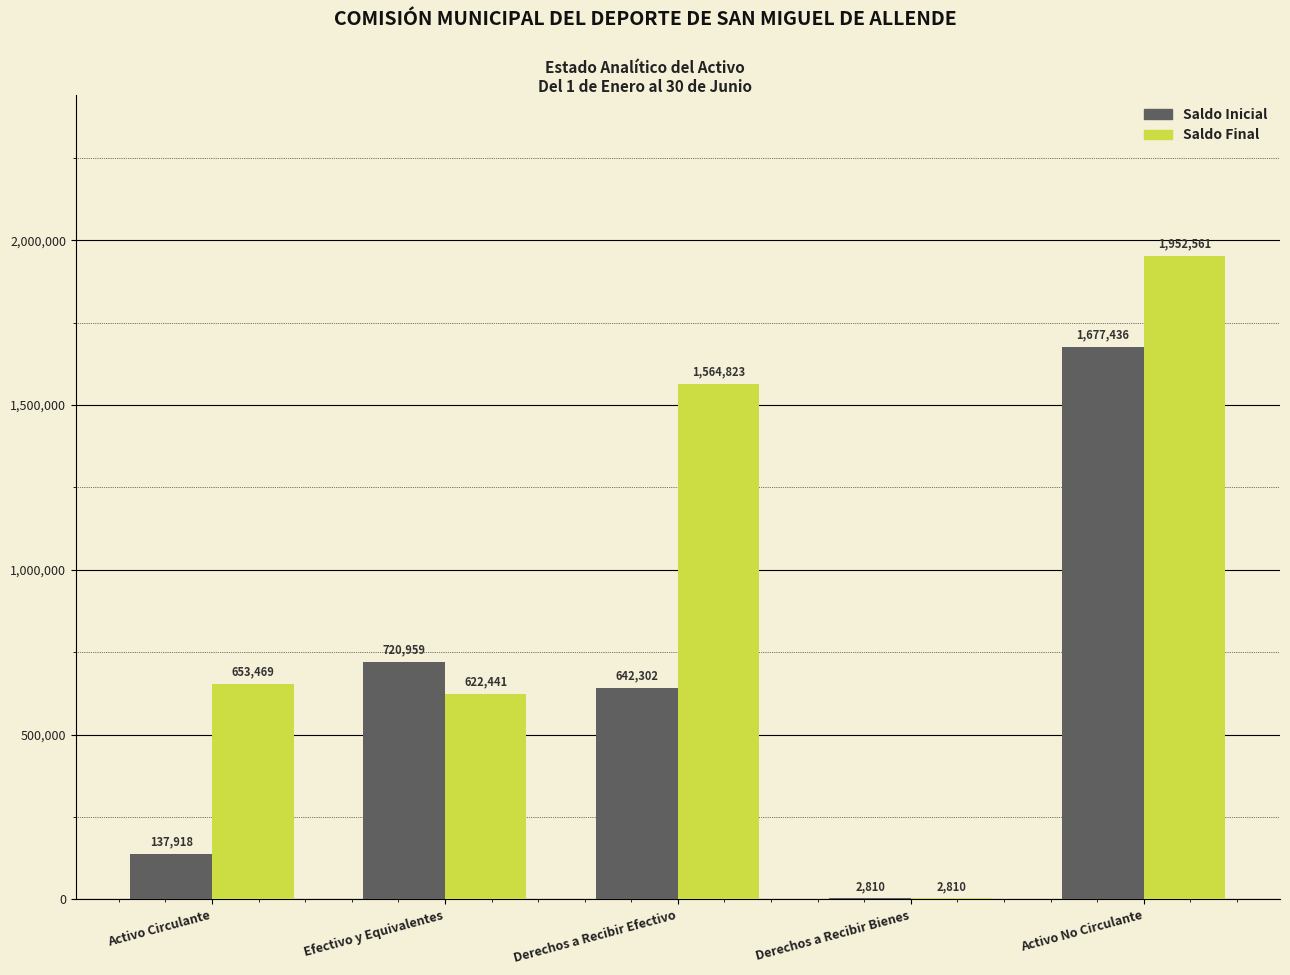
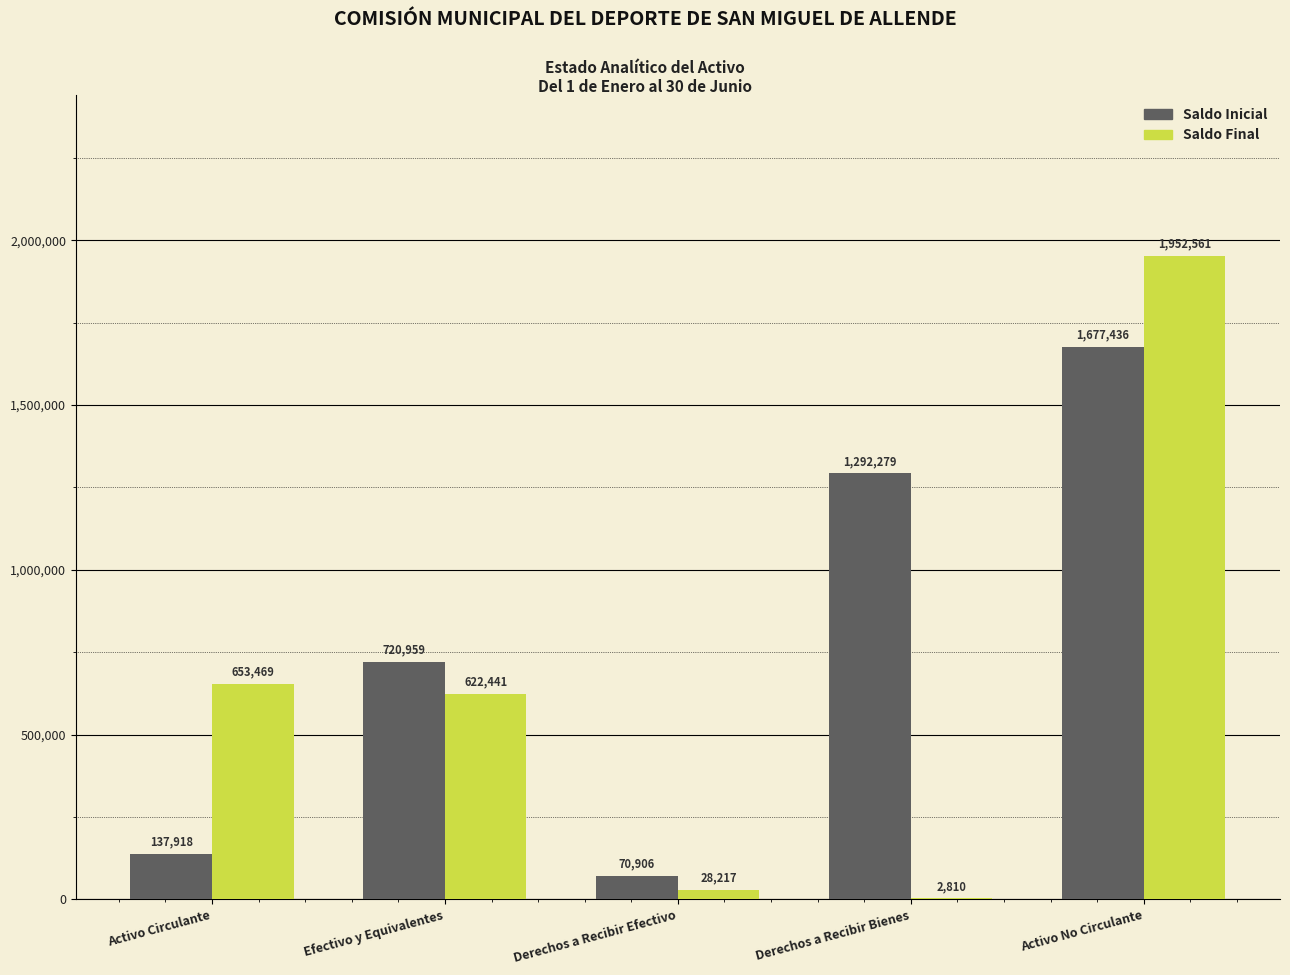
Saldo Inicial, Derechos a Recibir Efectivo: 642,302 -> 70,906
Saldo Final, Derechos a Recibir Efectivo: 1,564,823 -> 28,217
Saldo Inicial, Derechos a Recibir Bienes: 2,810 -> 1,292,279
